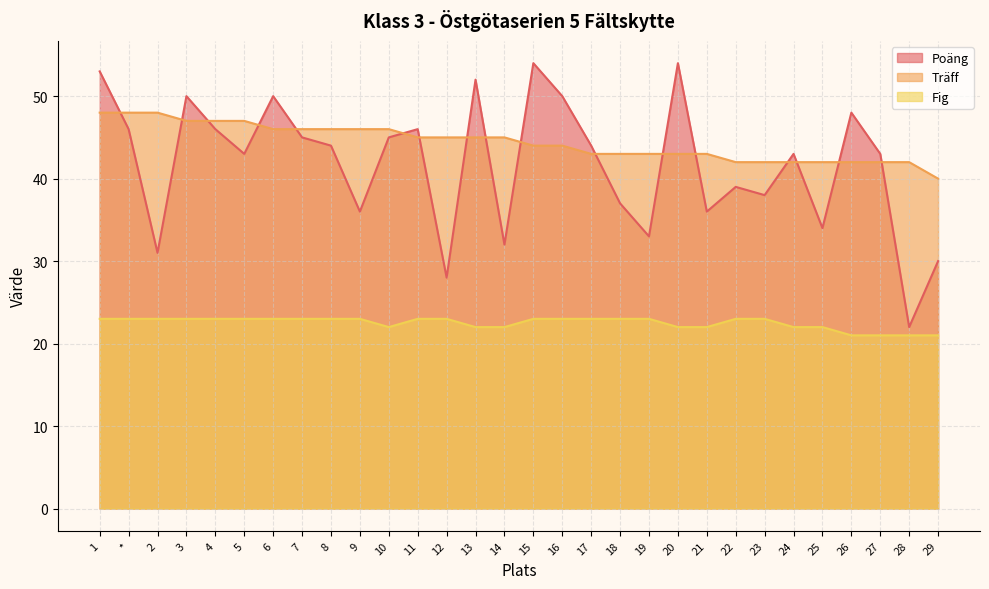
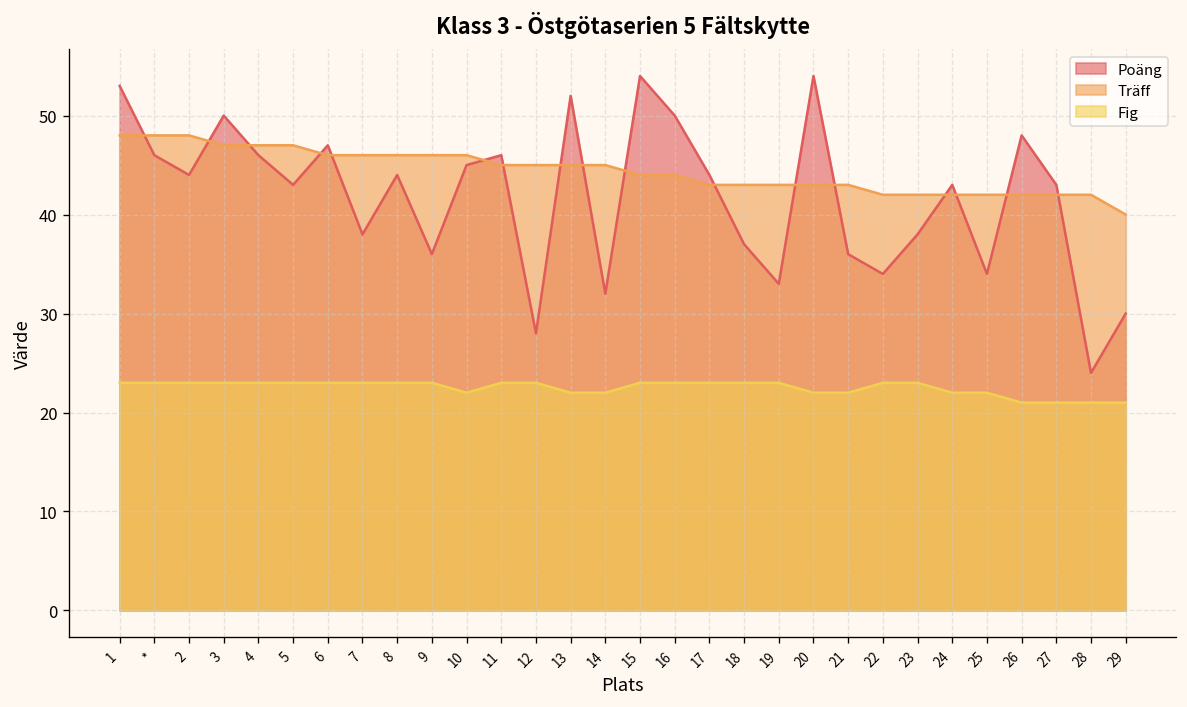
Poäng, 2: 31 -> 44
Poäng, 6: 50 -> 47
Poäng, 7: 45 -> 38
Poäng, 22: 39 -> 34
Poäng, 28: 22 -> 24
